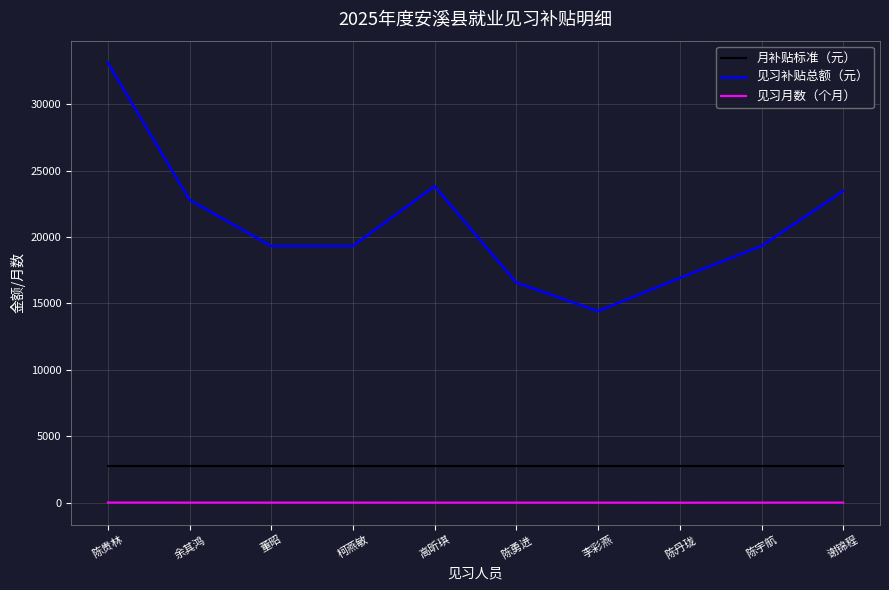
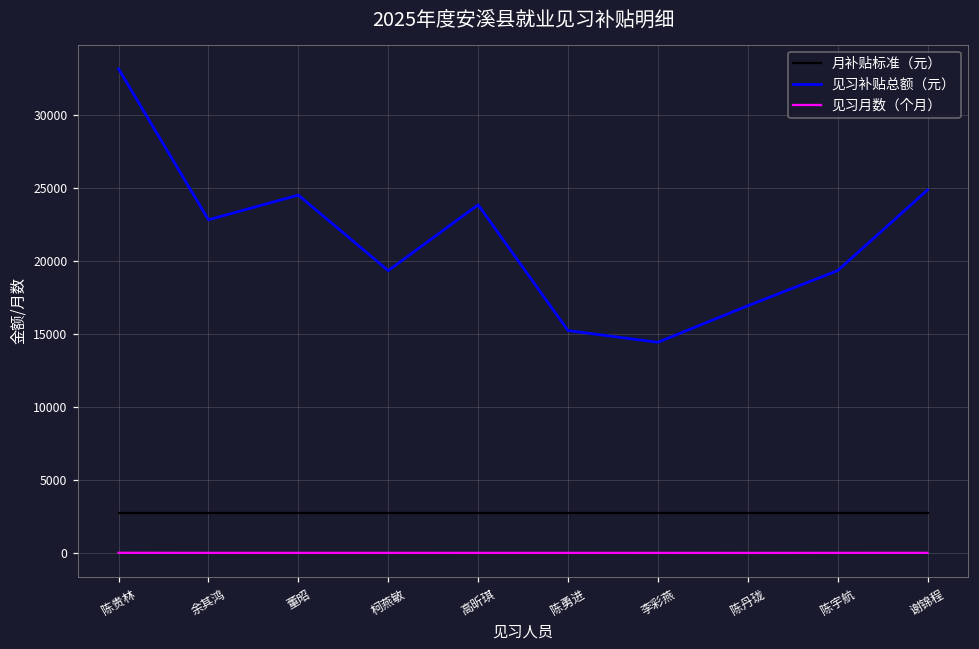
见习补贴总额（元）, 董昭: 19300 -> 24500
见习补贴总额（元）, 陈勇进: 16600 -> 15200
见习补贴总额（元）, 谢锦程: 23500 -> 24800
